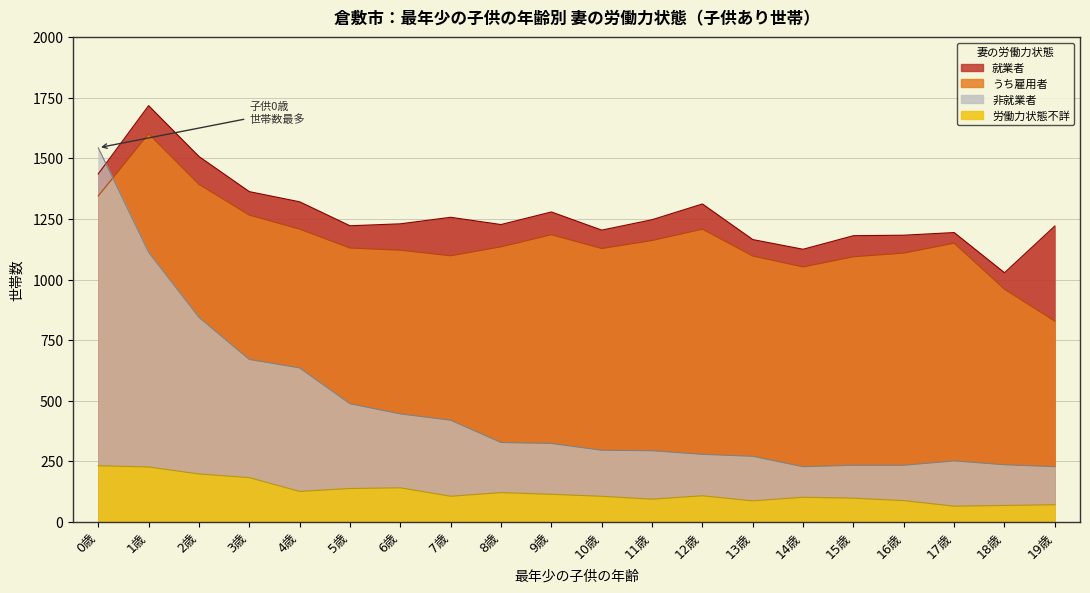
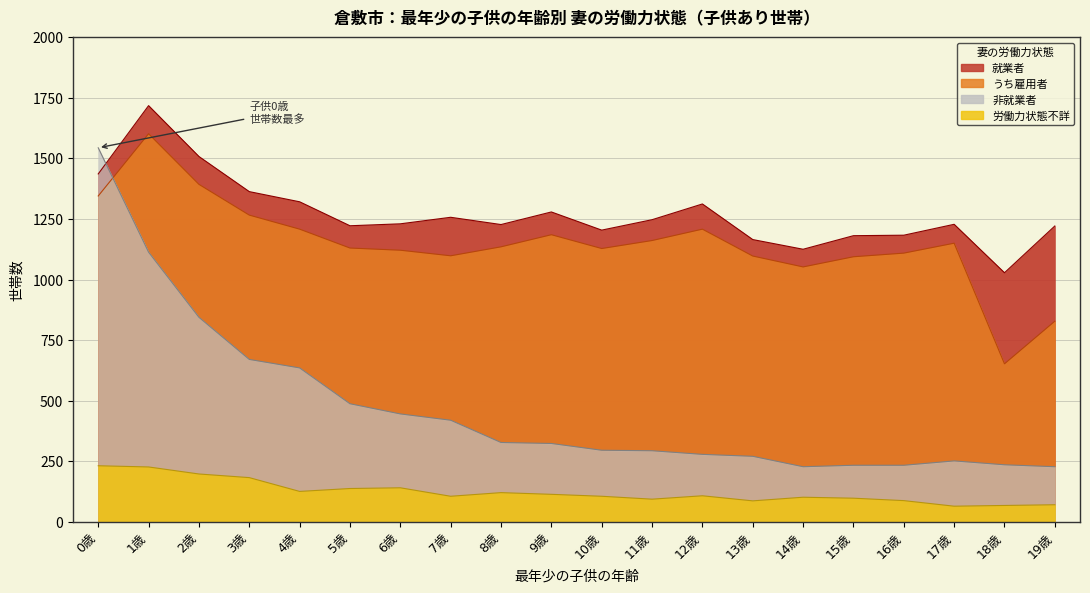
就業者, 17歳: 1190 -> 1230
うち雇用者, 18歳: 960 -> 650
